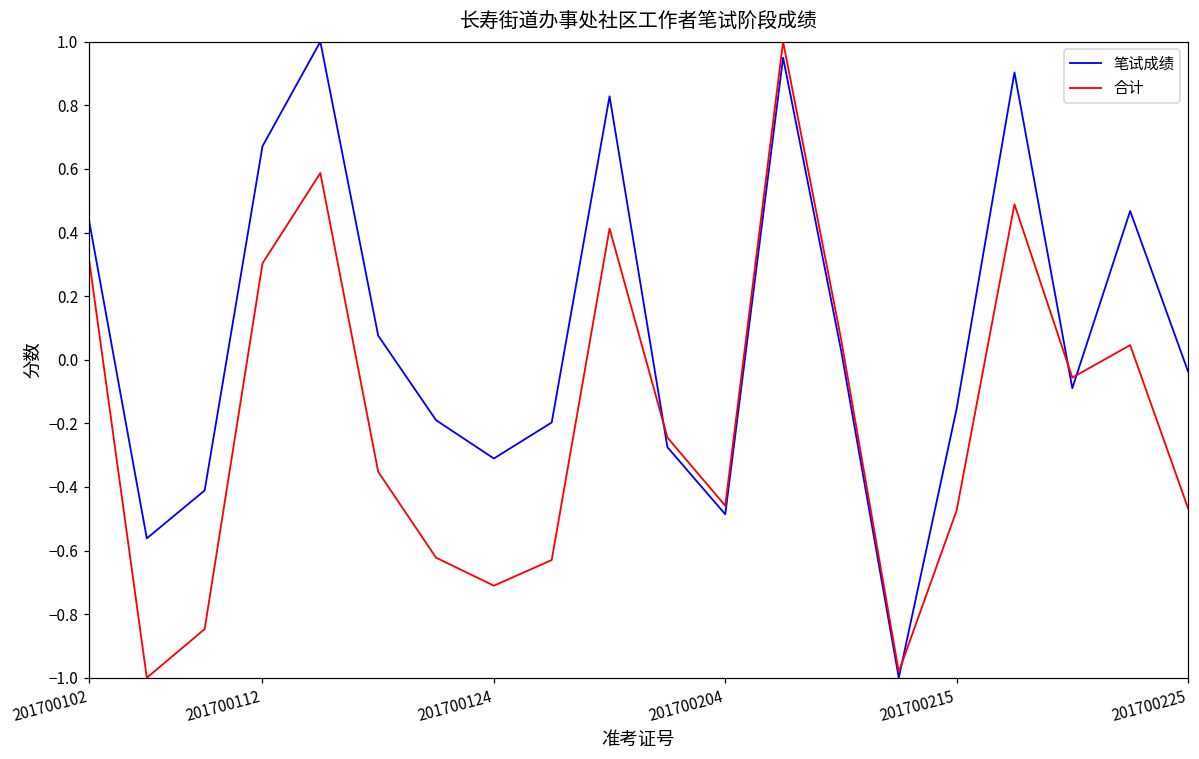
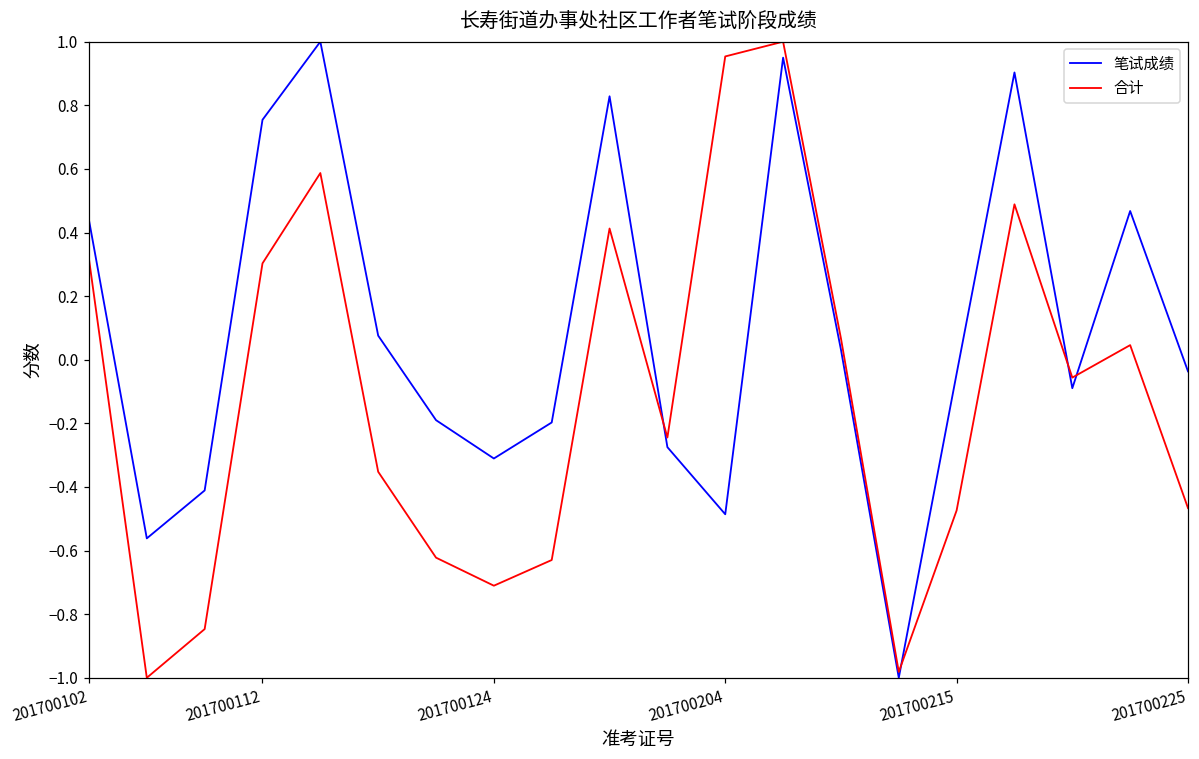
笔试成绩, 201700112: 0.67 -> 0.75
合计, 201700204: -0.46 -> 0.95
笔试成绩, 201700215: -0.15 -> -0.04
